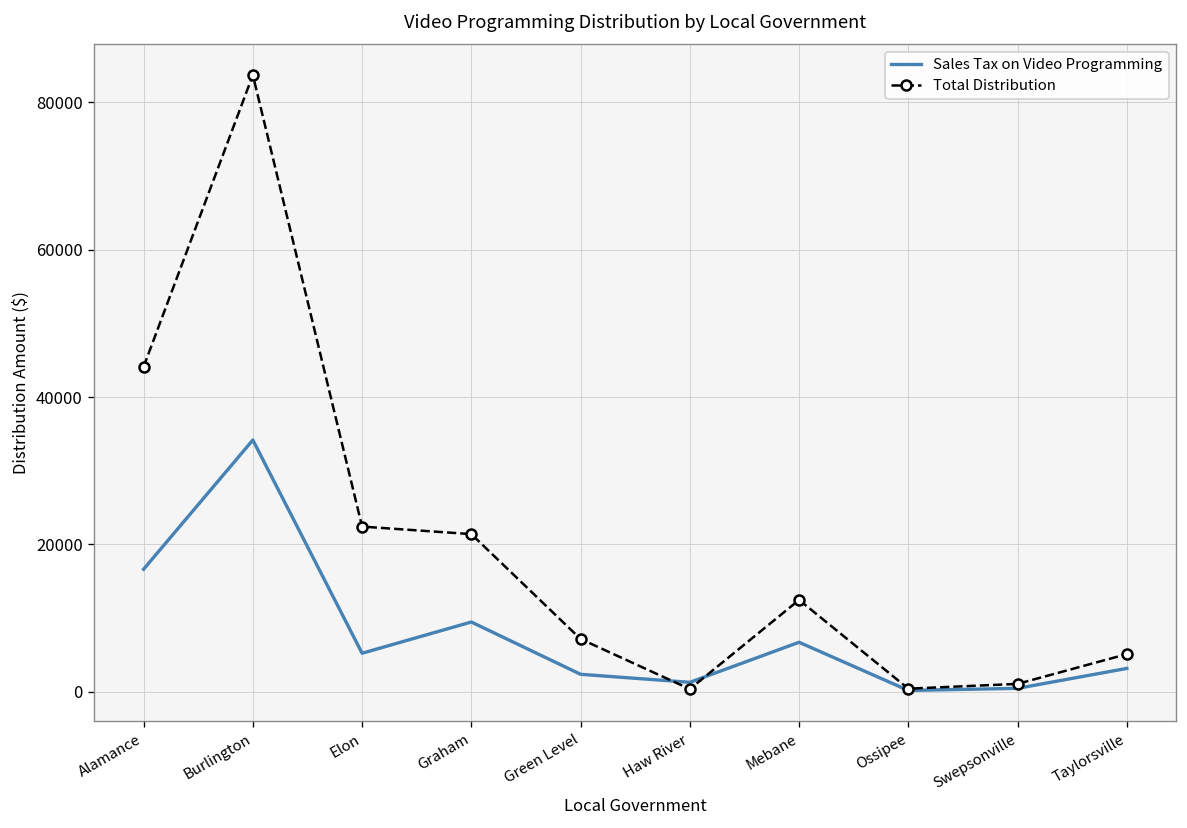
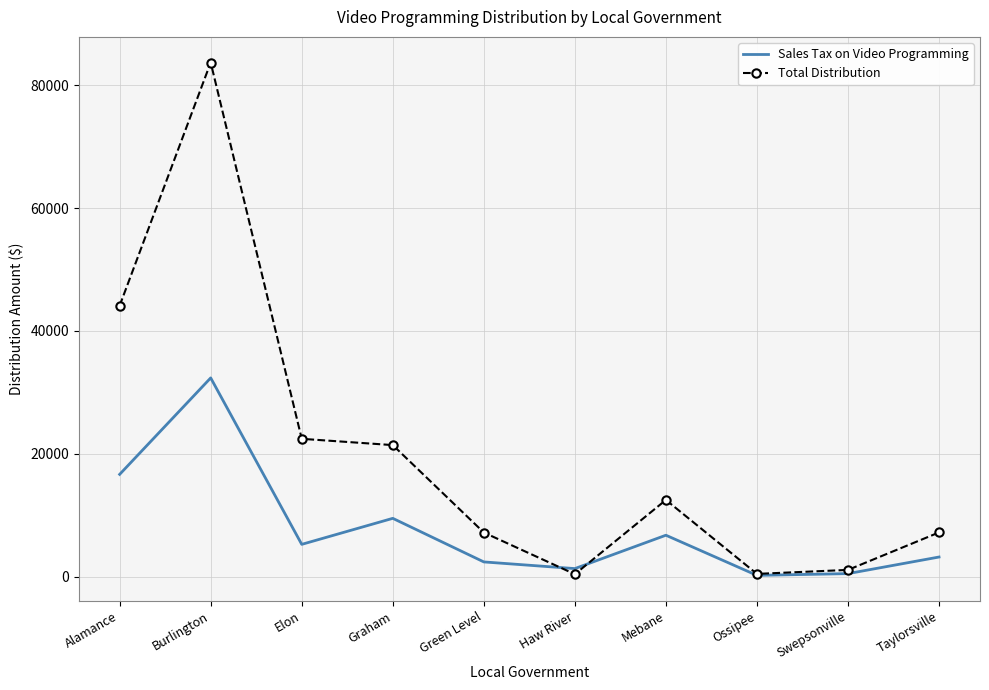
Sales Tax on Video Programming, Burlington: 34000 -> 32000
Total Distribution, Taylorsville: 5000 -> 7000
